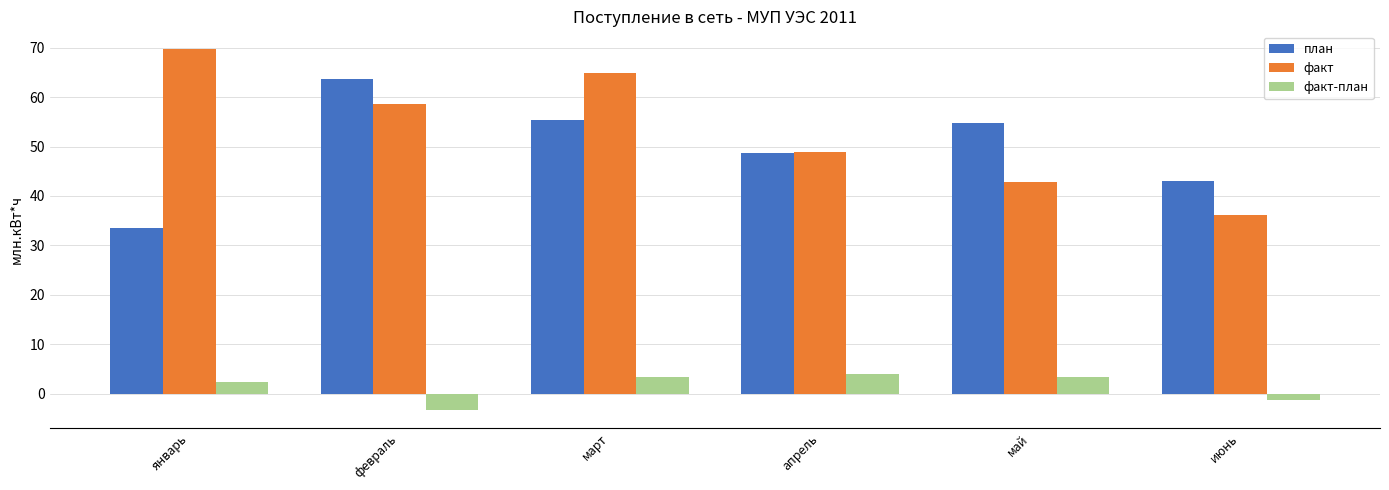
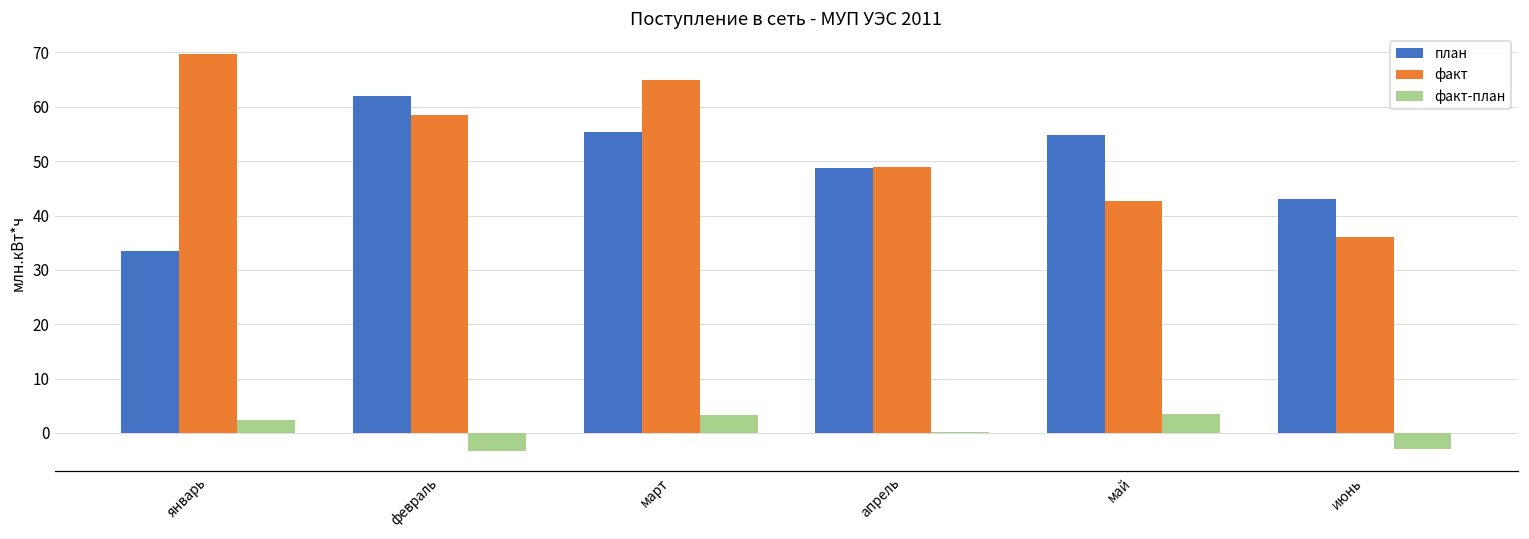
план, февраль: 64 -> 62
факт-план, апрель: 4 -> 0
факт-план, июнь: -1 -> -3
